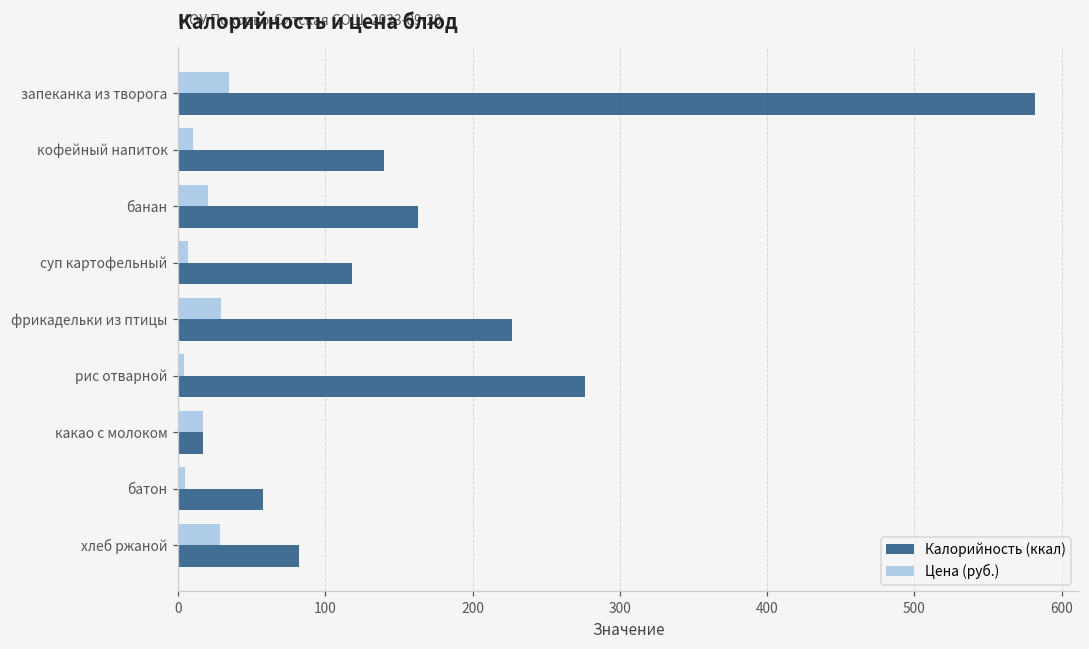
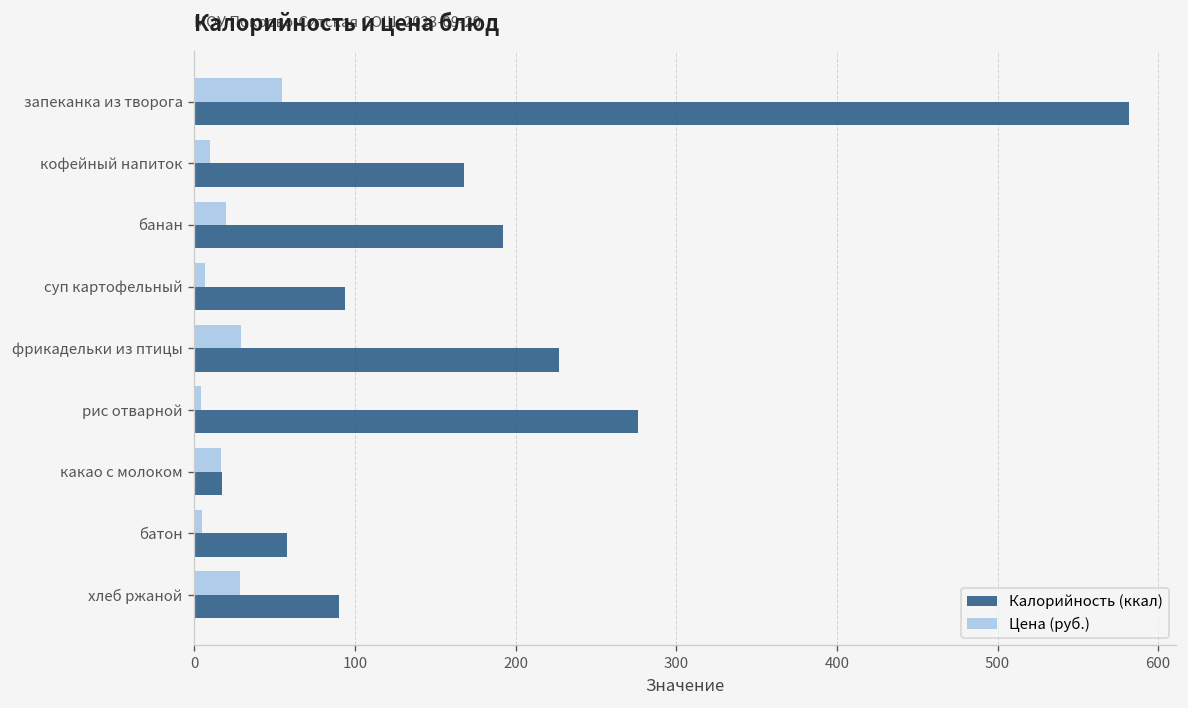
Цена (руб.), запеканка из творога: 34 -> 54
Калорийность (ккал), кофейный напиток: 140 -> 168
Калорийность (ккал), банан: 163 -> 192
Калорийность (ккал), суп картофельный: 118 -> 94
Калорийность (ккал), хлеб ржаной: 82 -> 90
